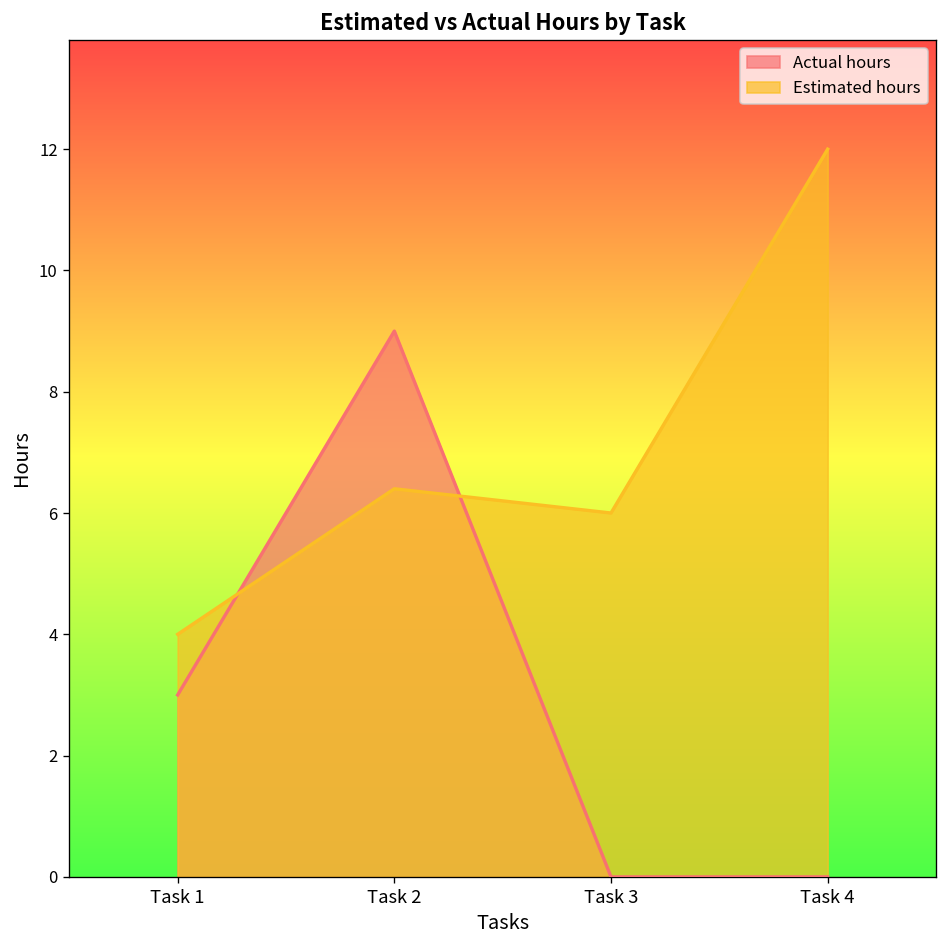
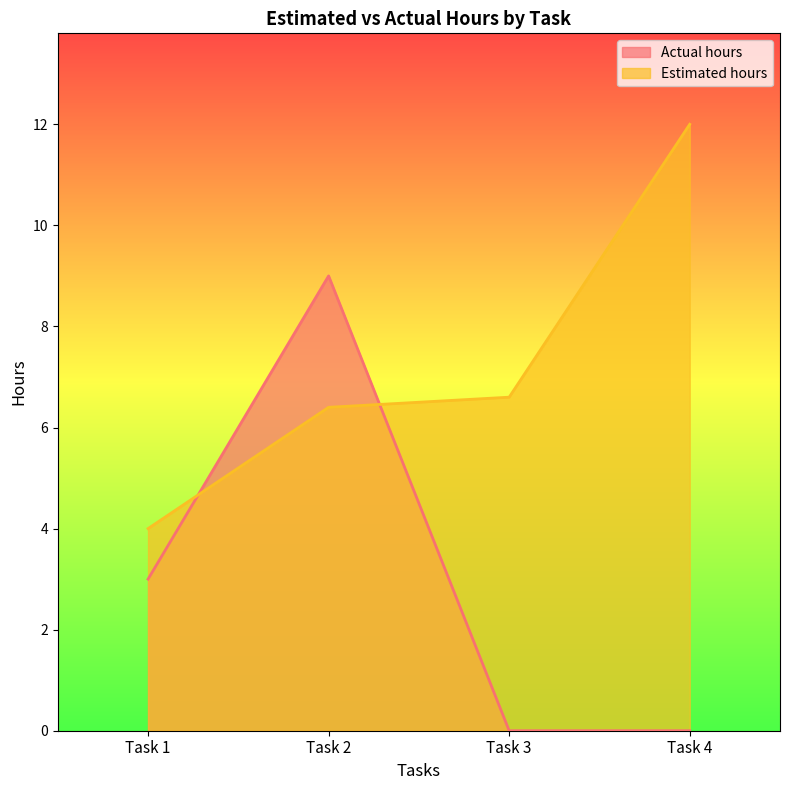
Estimated hours, Task 3: 6.0 -> 6.6
